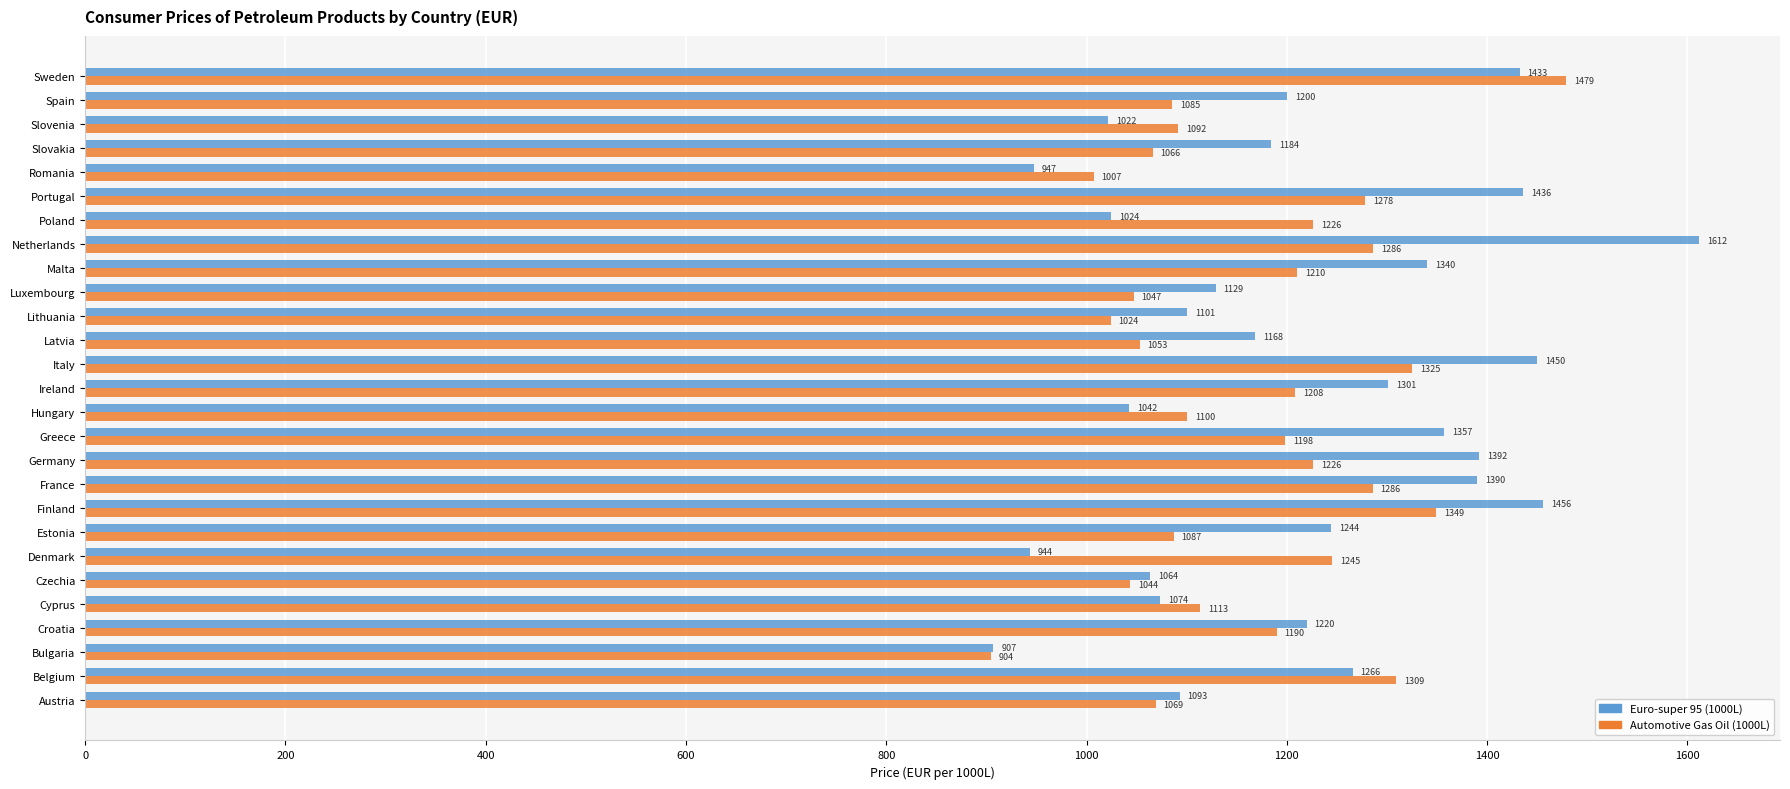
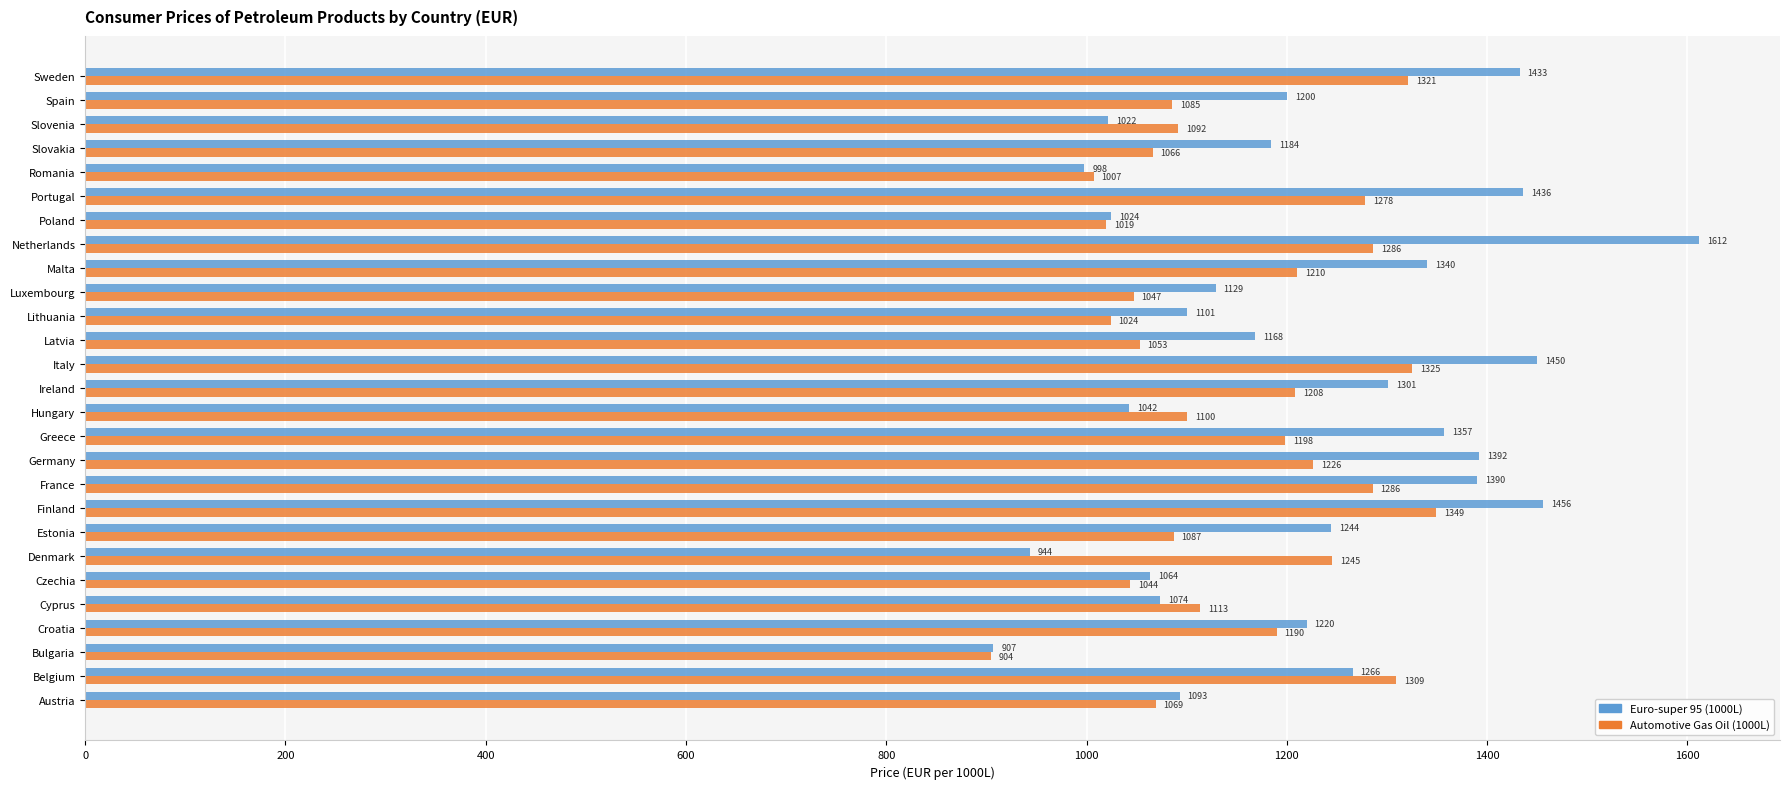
Automotive Gas Oil (1000L), Sweden: 1479 -> 1321
Euro-super 95 (1000L), Romania: 947 -> 998
Automotive Gas Oil (1000L), Poland: 1226 -> 1019
